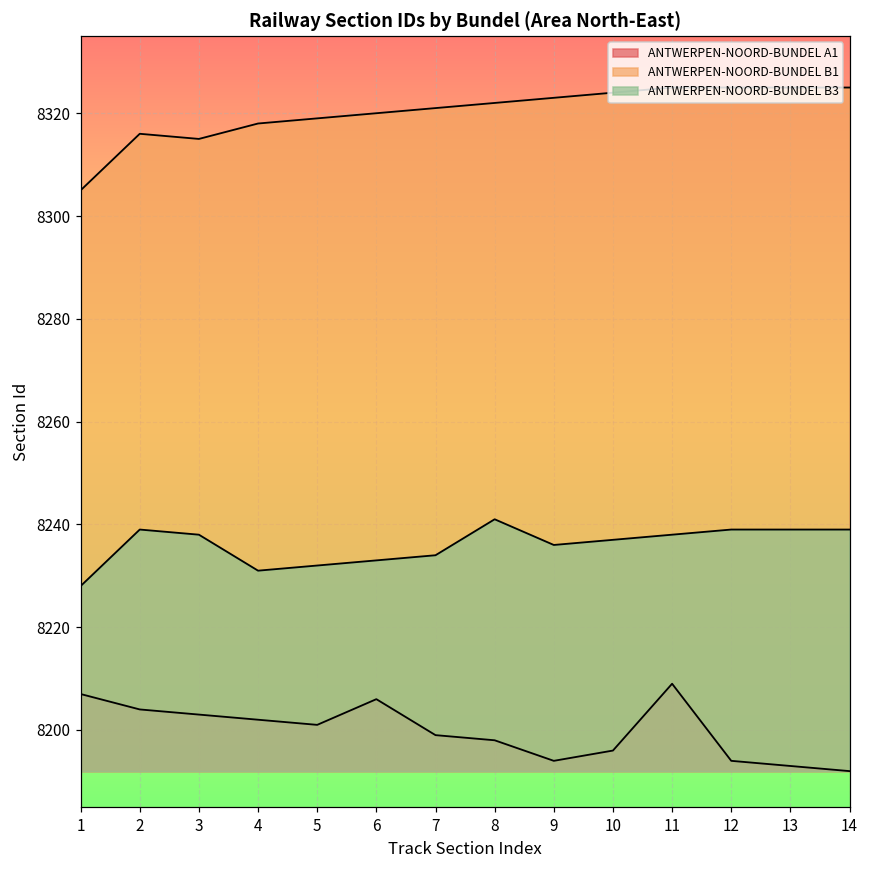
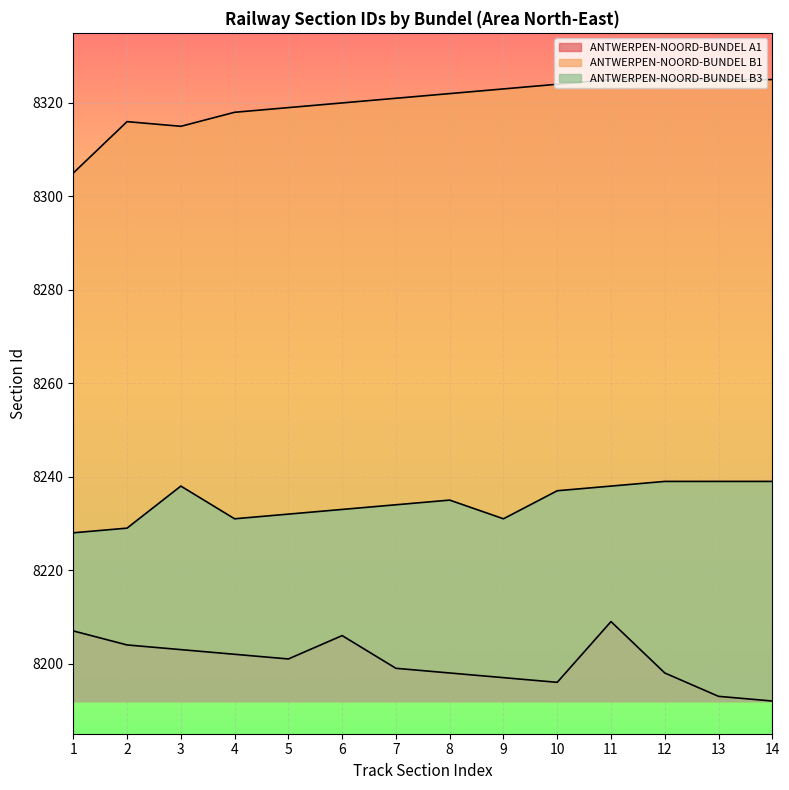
ANTWERPEN-NOORD-BUNDEL B3, 2: 8239 -> 8229
ANTWERPEN-NOORD-BUNDEL B3, 8: 8241 -> 8235
ANTWERPEN-NOORD-BUNDEL A1, 9: 8194 -> 8197
ANTWERPEN-NOORD-BUNDEL B3, 9: 8236 -> 8231
ANTWERPEN-NOORD-BUNDEL A1, 12: 8194 -> 8198
